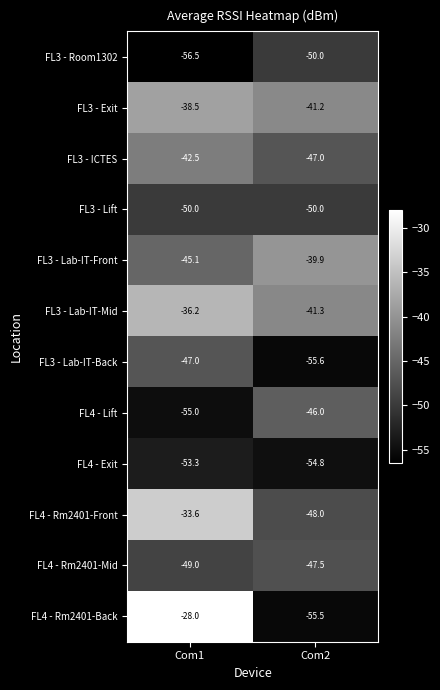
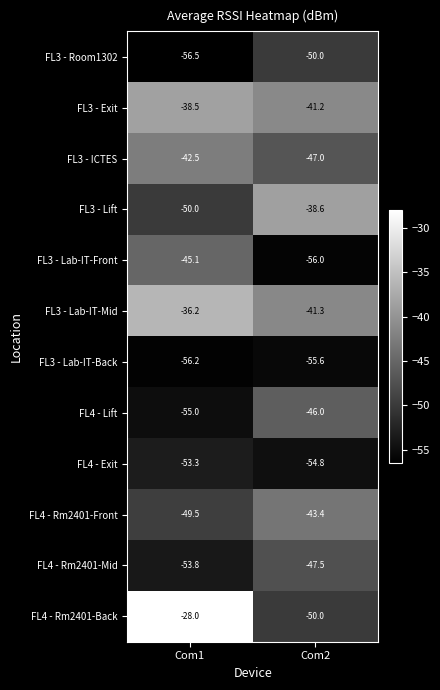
FL3 - Lift, Com2: -50.0 -> -38.6
FL3 - Lab-IT-Front, Com2: -39.9 -> -56.0
FL3 - Lab-IT-Back, Com1: -47.0 -> -56.2
FL4 - Rm2401-Front, Com1: -33.6 -> -49.5
FL4 - Rm2401-Front, Com2: -48.0 -> -43.4
FL4 - Rm2401-Mid, Com1: -49.0 -> -53.8
FL4 - Rm2401-Back, Com2: -55.5 -> -50.0
